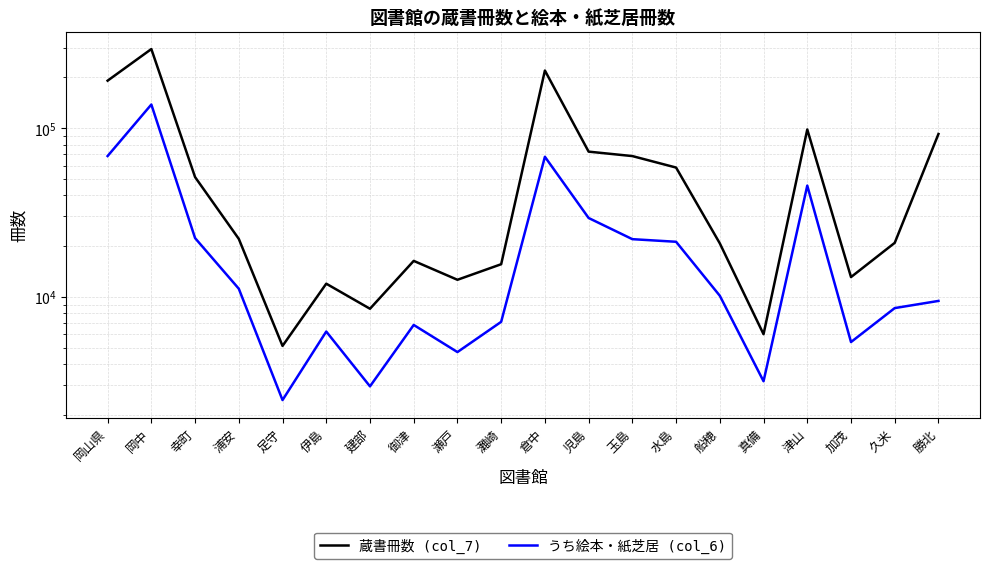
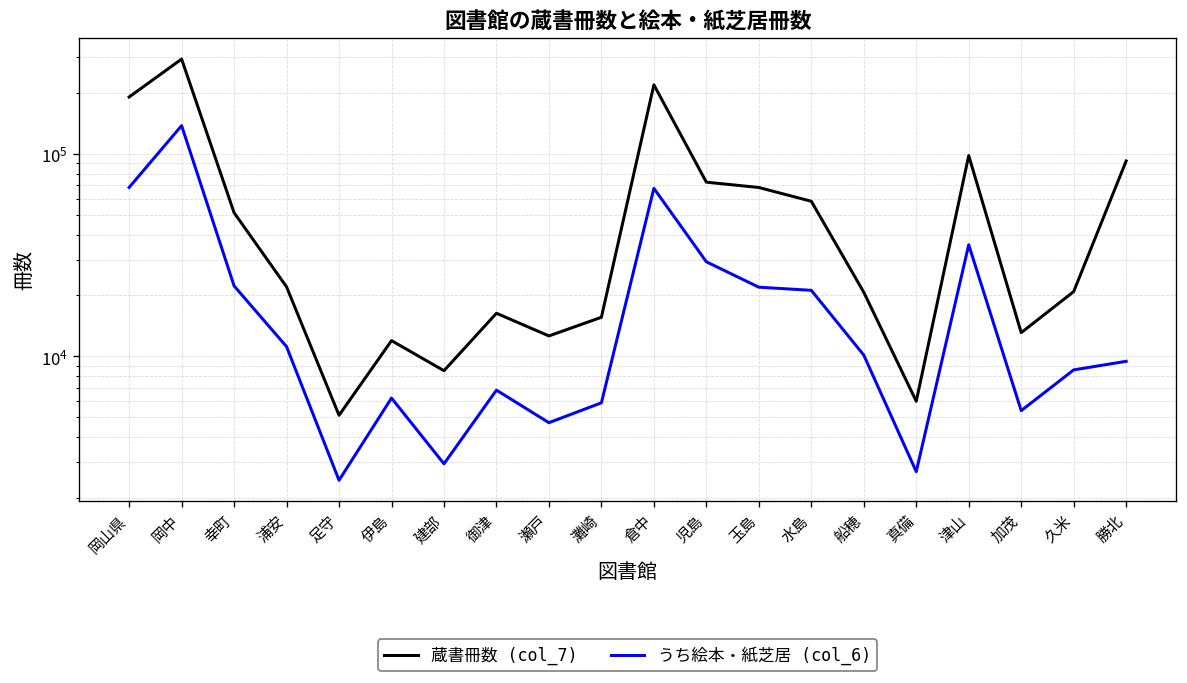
うち絵本・紙芝居 (col_6), 灘崎: 7100 -> 5900
うち絵本・紙芝居 (col_6), 真備: 3200 -> 2700
うち絵本・紙芝居 (col_6), 津山: 46000 -> 36000
